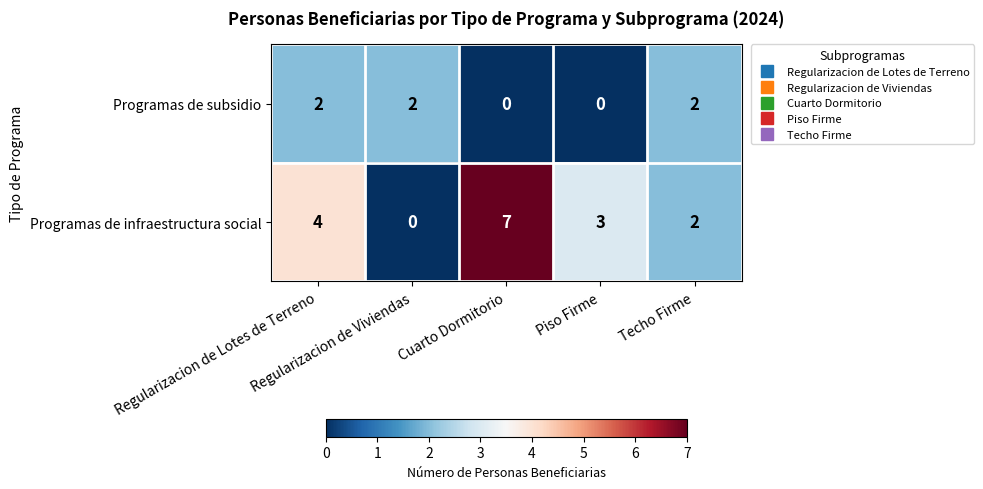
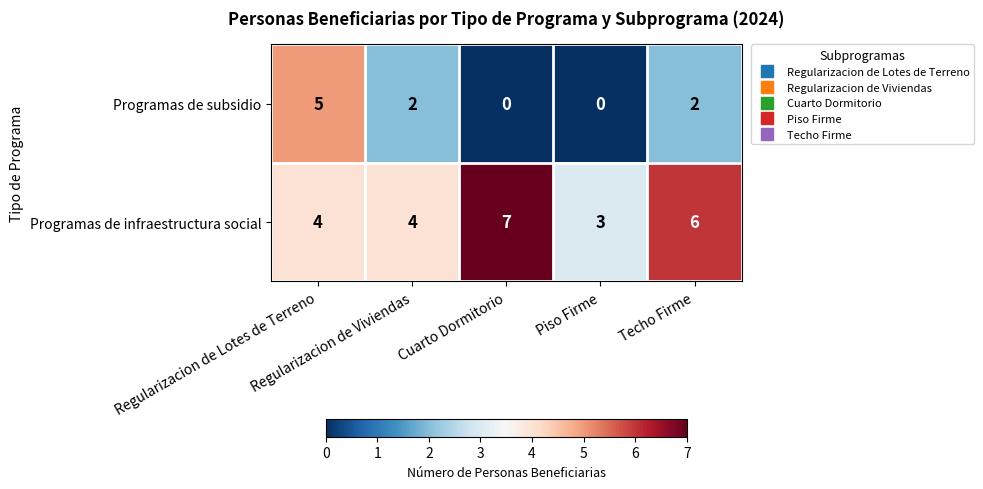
Programas de subsidio, Regularizacion de Lotes de Terreno: 2 -> 5
Programas de infraestructura social, Regularizacion de Viviendas: 0 -> 4
Programas de infraestructura social, Techo Firme: 2 -> 6
